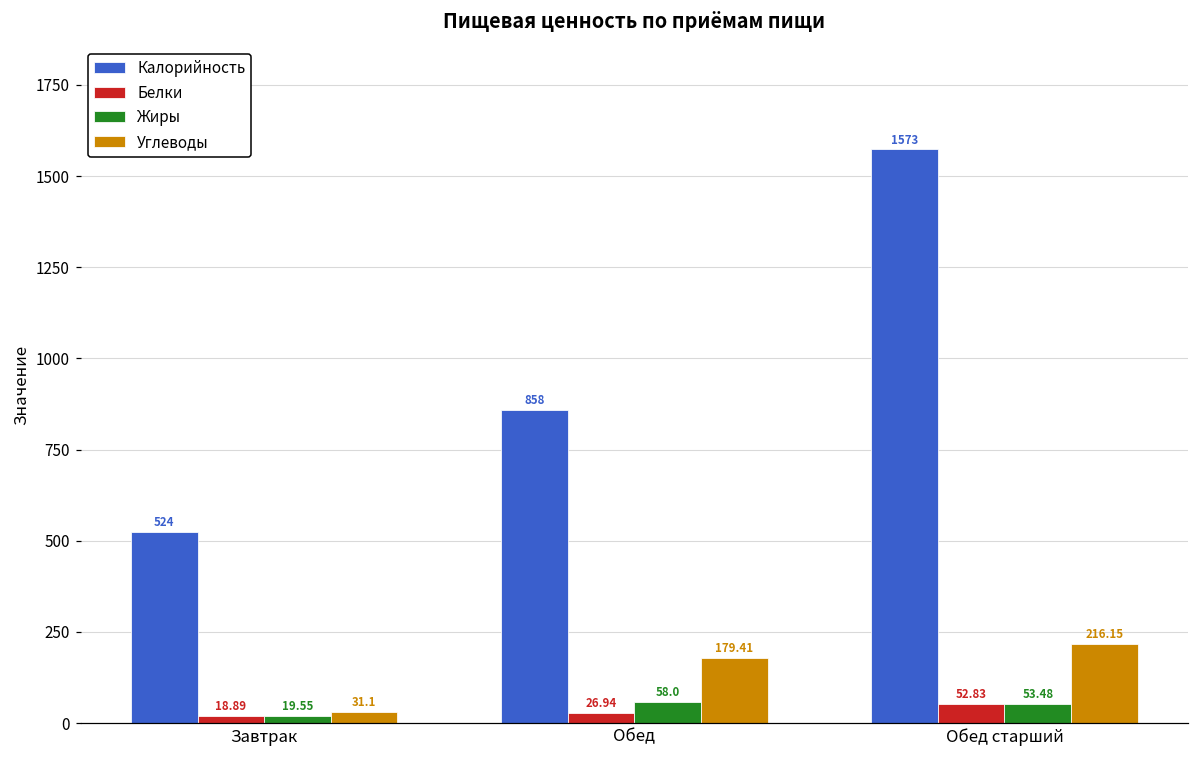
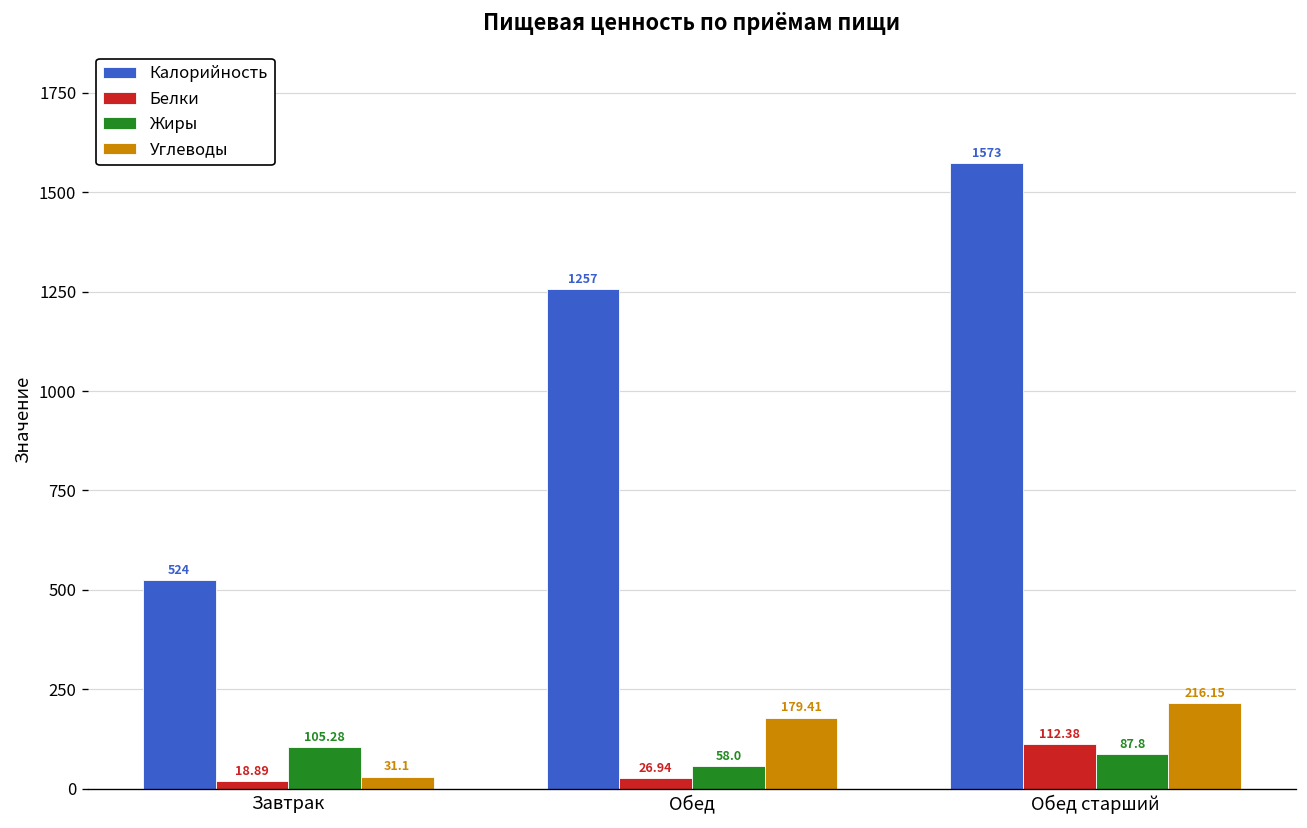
Жиры, Завтрак: 19.55 -> 105.28
Калорийность, Обед: 858 -> 1257
Белки, Обед старший: 52.83 -> 112.38
Жиры, Обед старший: 53.48 -> 87.8
